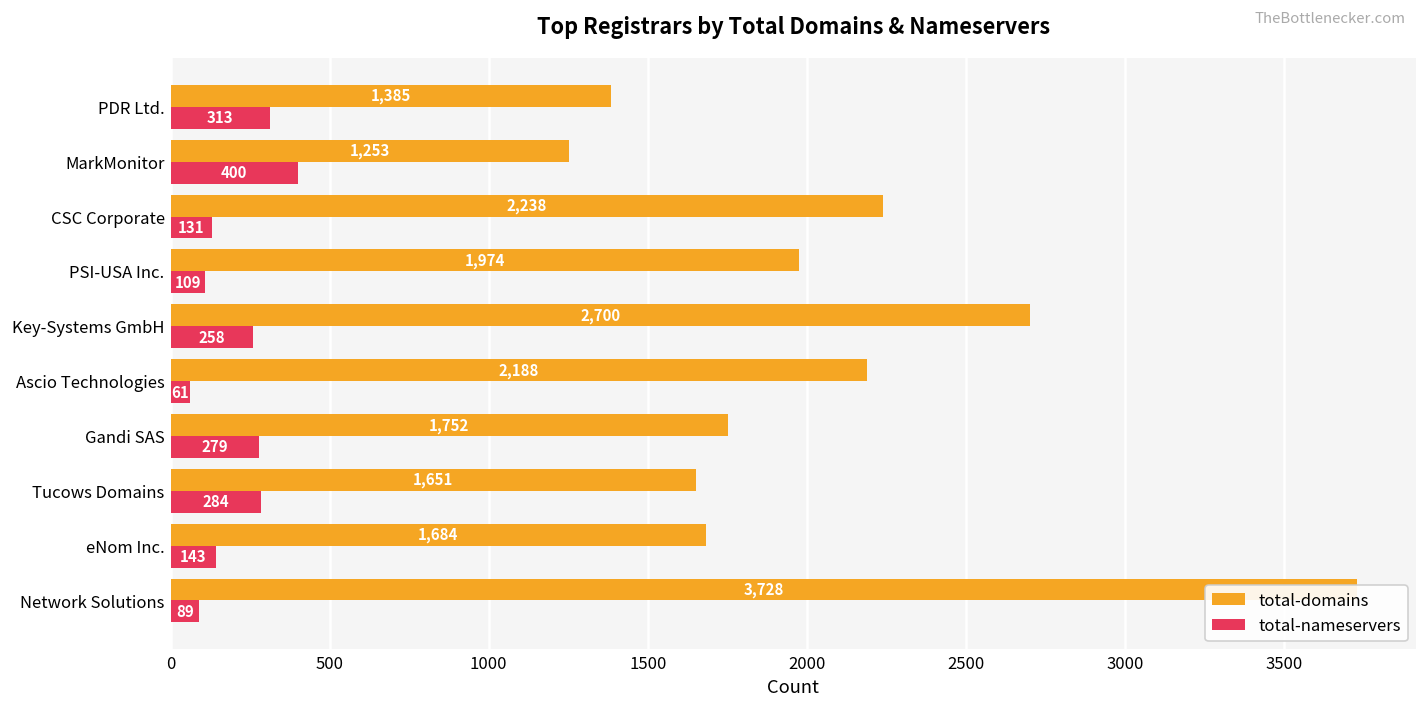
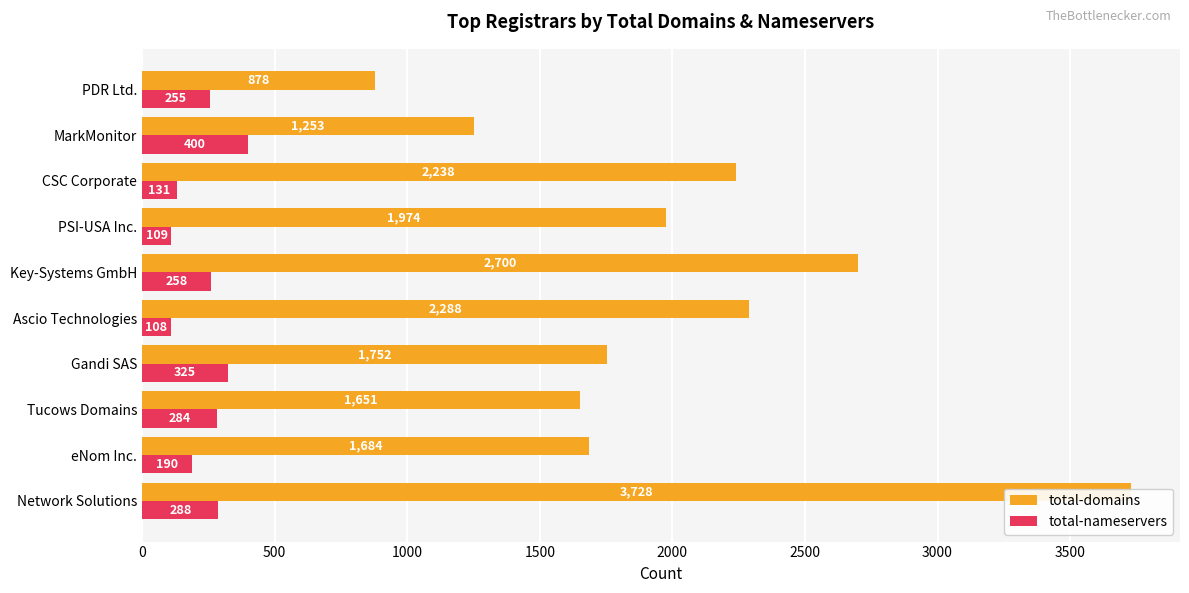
total-domains, PDR Ltd.: 1,385 -> 878
total-nameservers, PDR Ltd.: 313 -> 255
total-domains, Ascio Technologies: 2,188 -> 2,288
total-nameservers, Ascio Technologies: 61 -> 108
total-nameservers, Gandi SAS: 279 -> 325
total-nameservers, eNom Inc.: 143 -> 190
total-nameservers, Network Solutions: 89 -> 288
